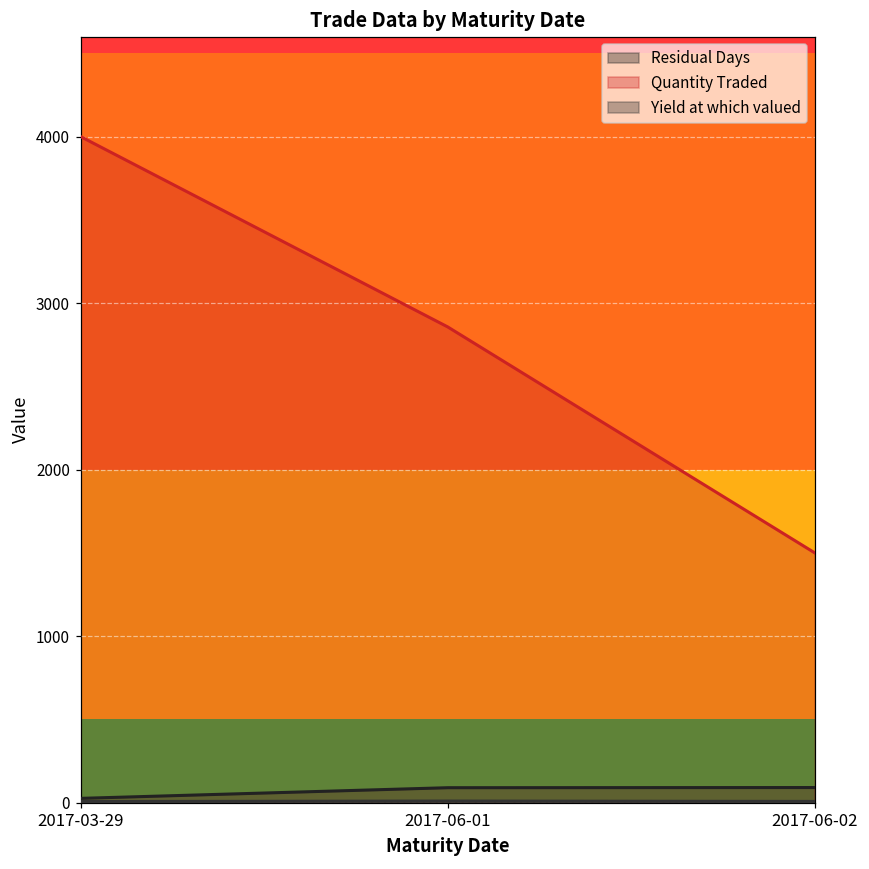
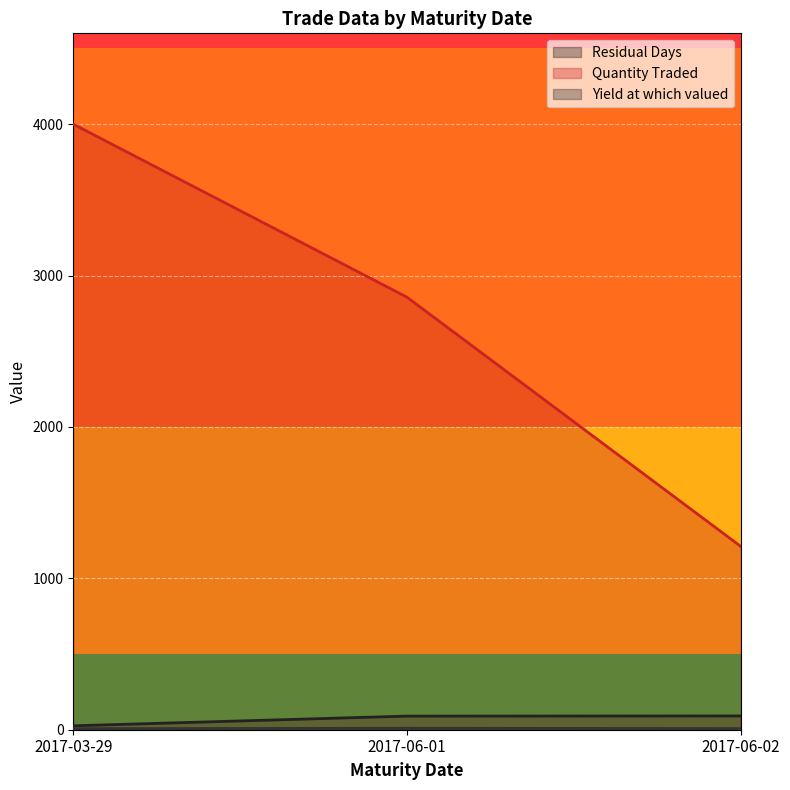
Quantity Traded, 2017-06-02: 1500 -> 1210
